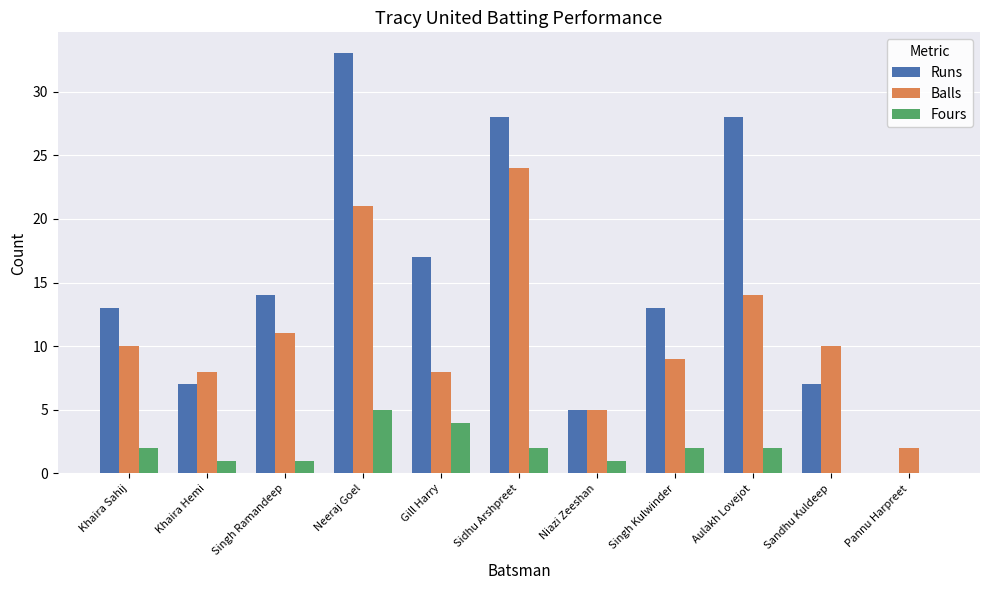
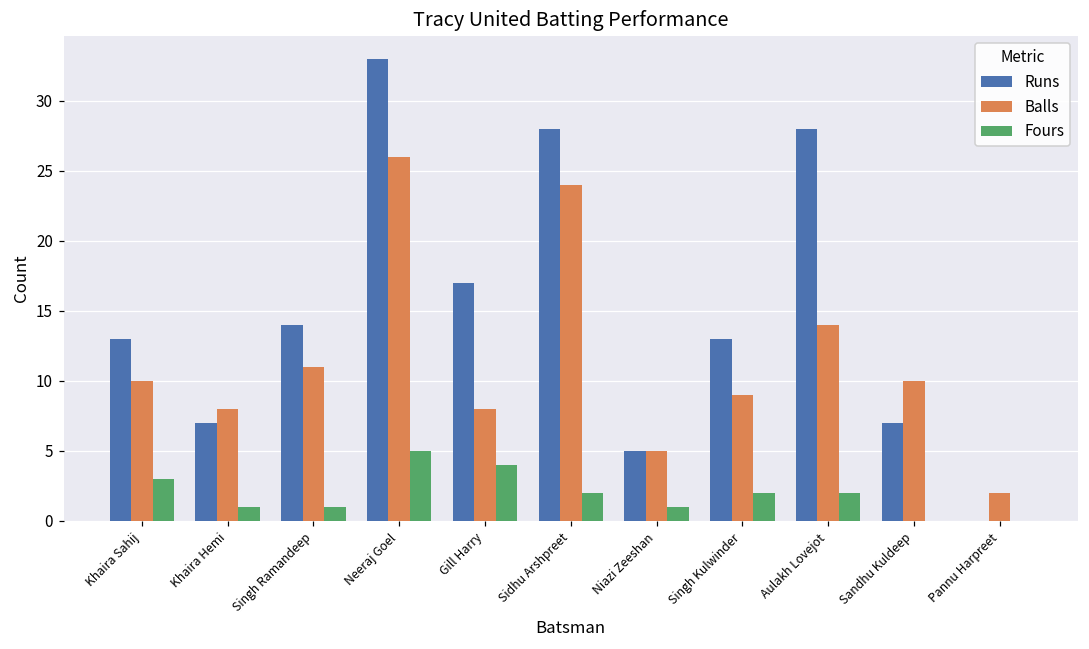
Fours, Khaira Sahij: 2 -> 3
Balls, Neeraj Goel: 21 -> 26
